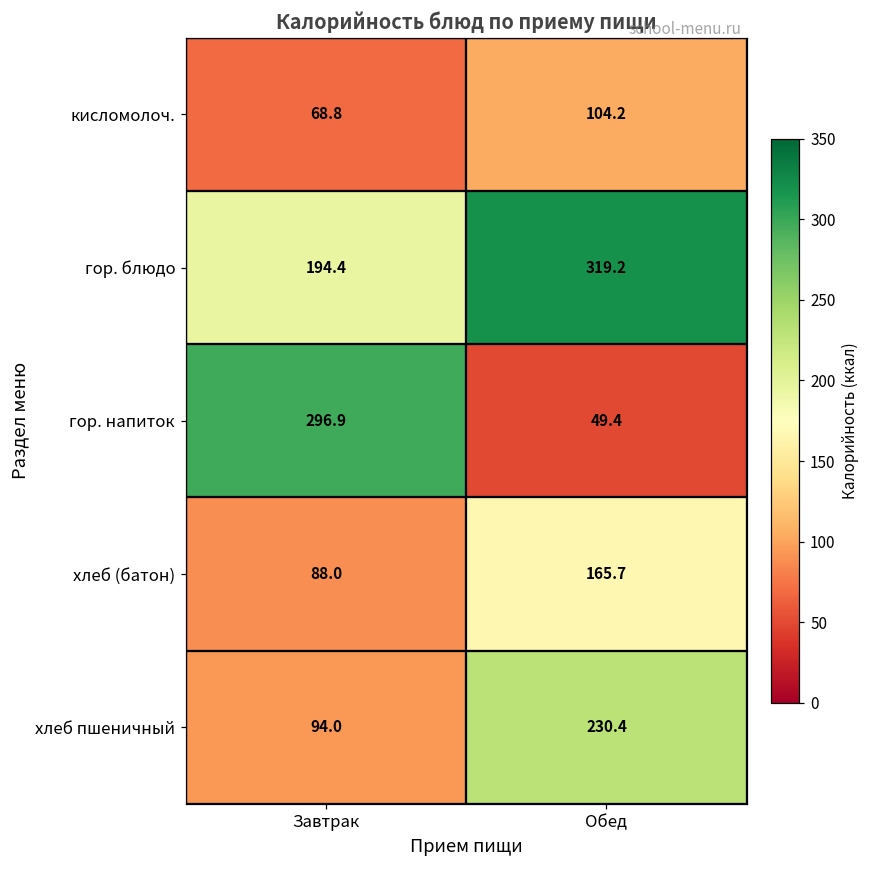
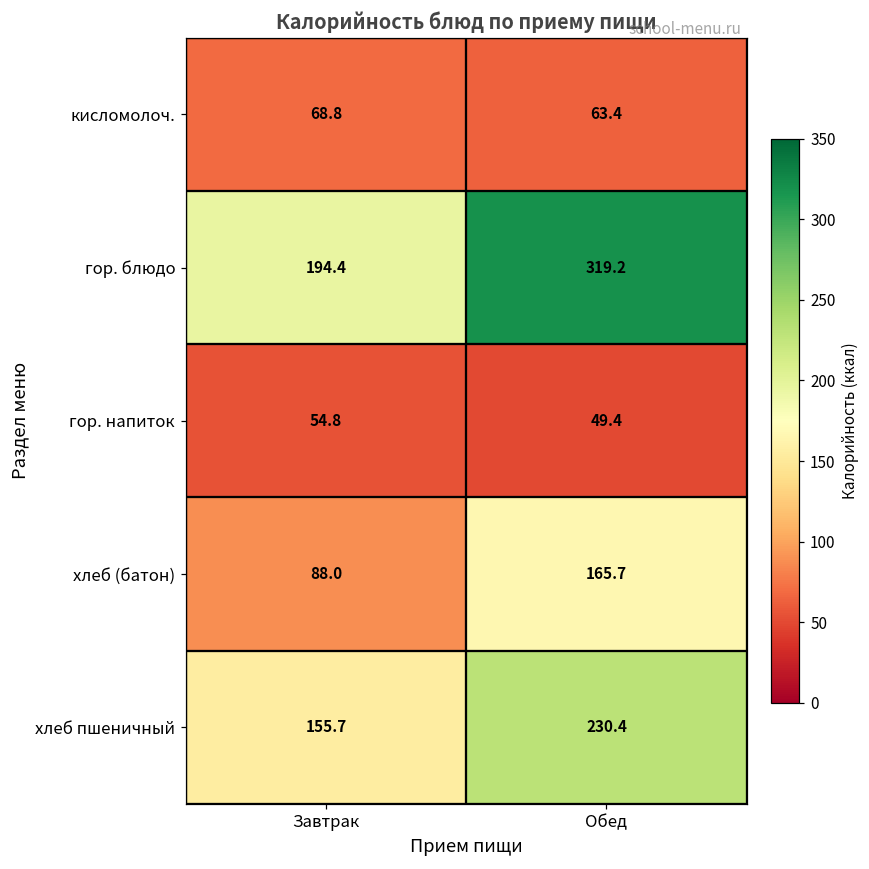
кисломолоч., Обед: 104.2 -> 63.4
гор. напиток, Завтрак: 296.9 -> 54.8
хлеб пшеничный, Завтрак: 94.0 -> 155.7
